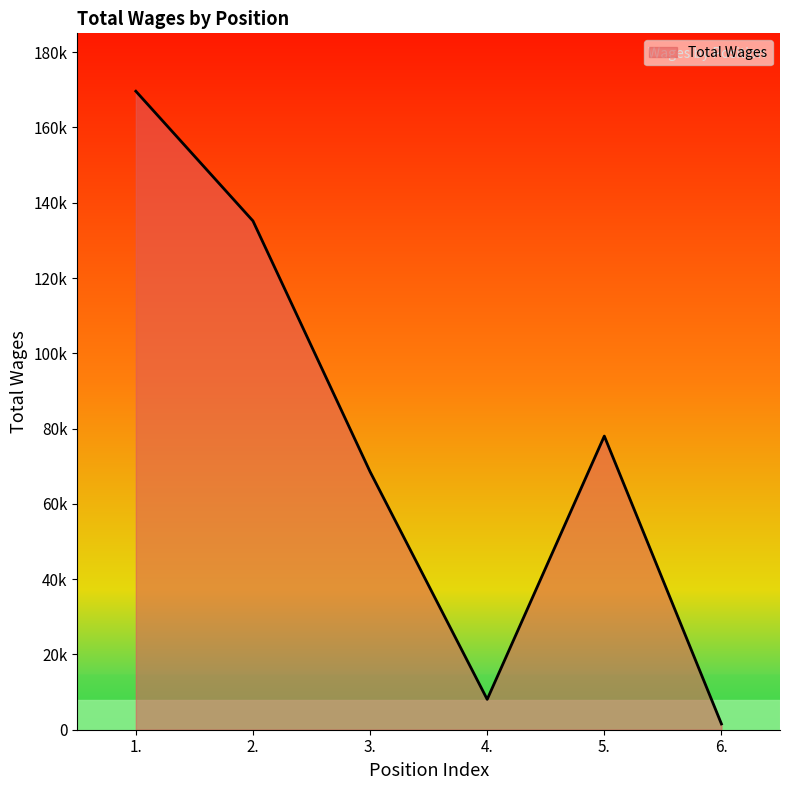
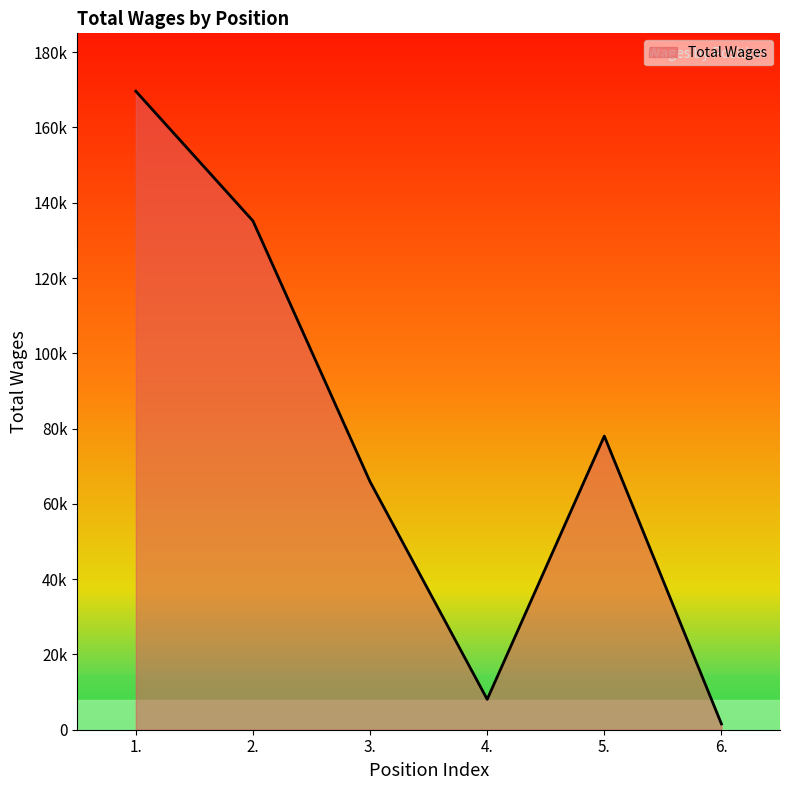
3.: 69000 -> 66000
